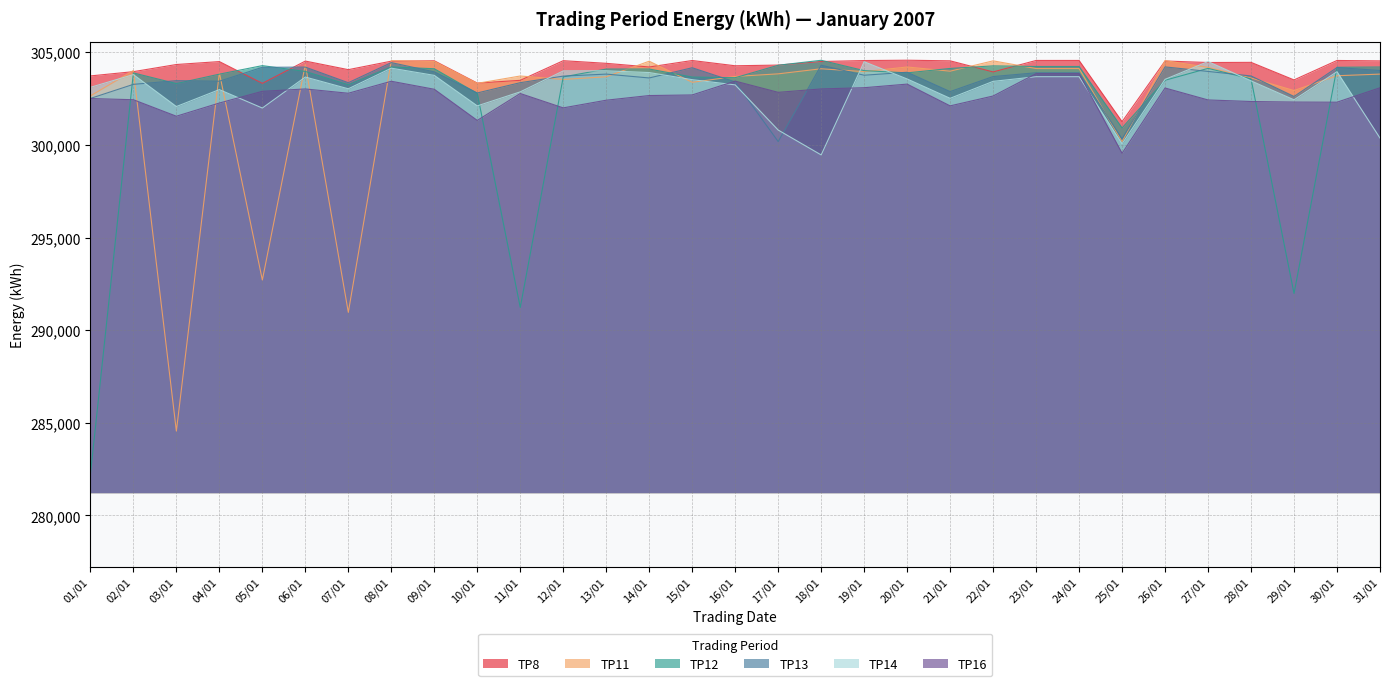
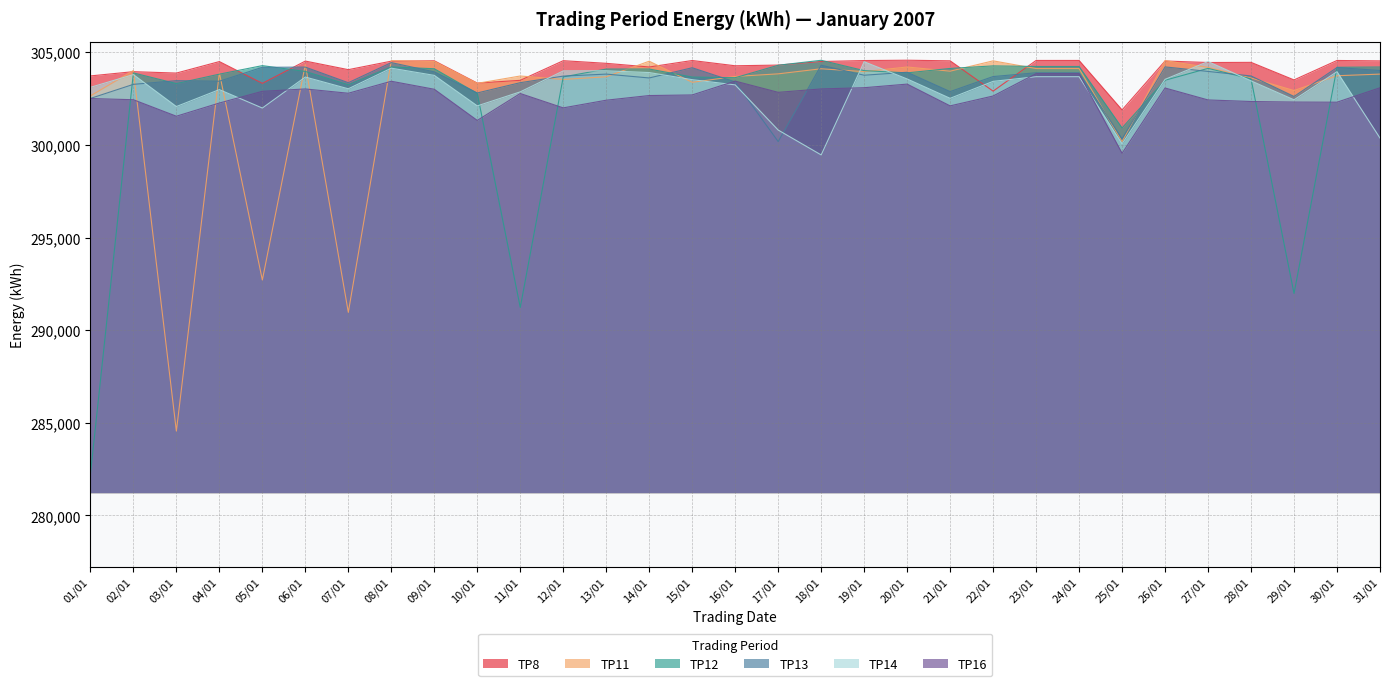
TP8, 03/01: 304,300 -> 303,900
TP8, 22/01: 303,900 -> 302,900
TP8, 25/01: 301,300 -> 301,900
